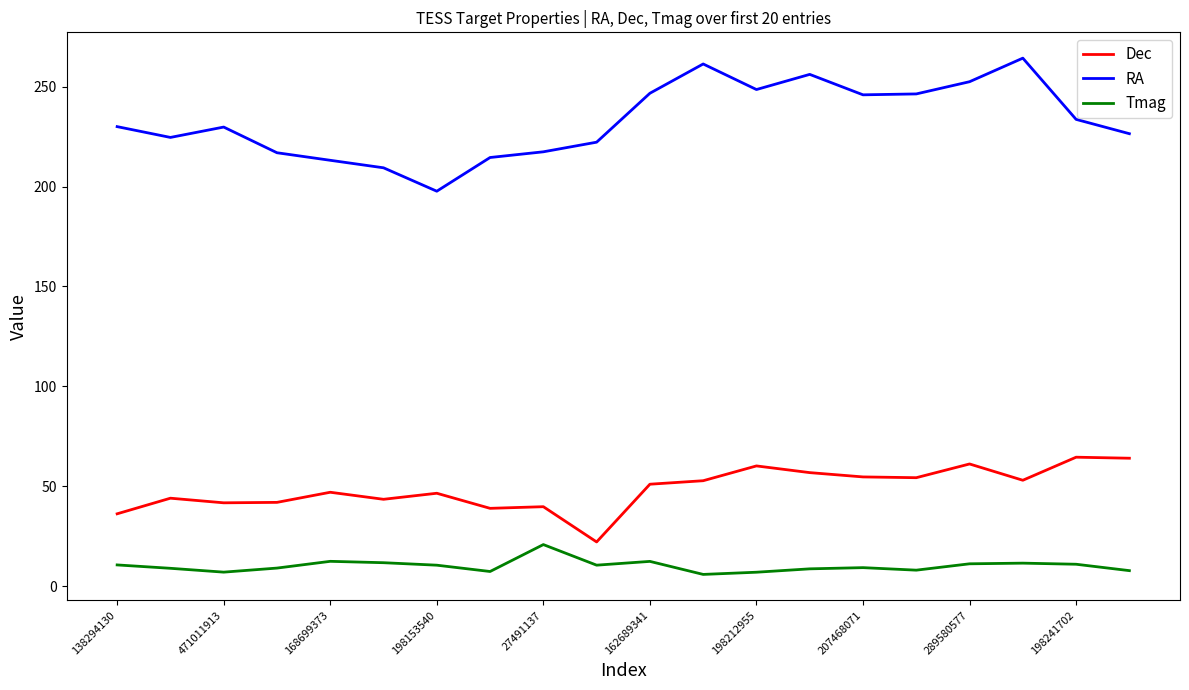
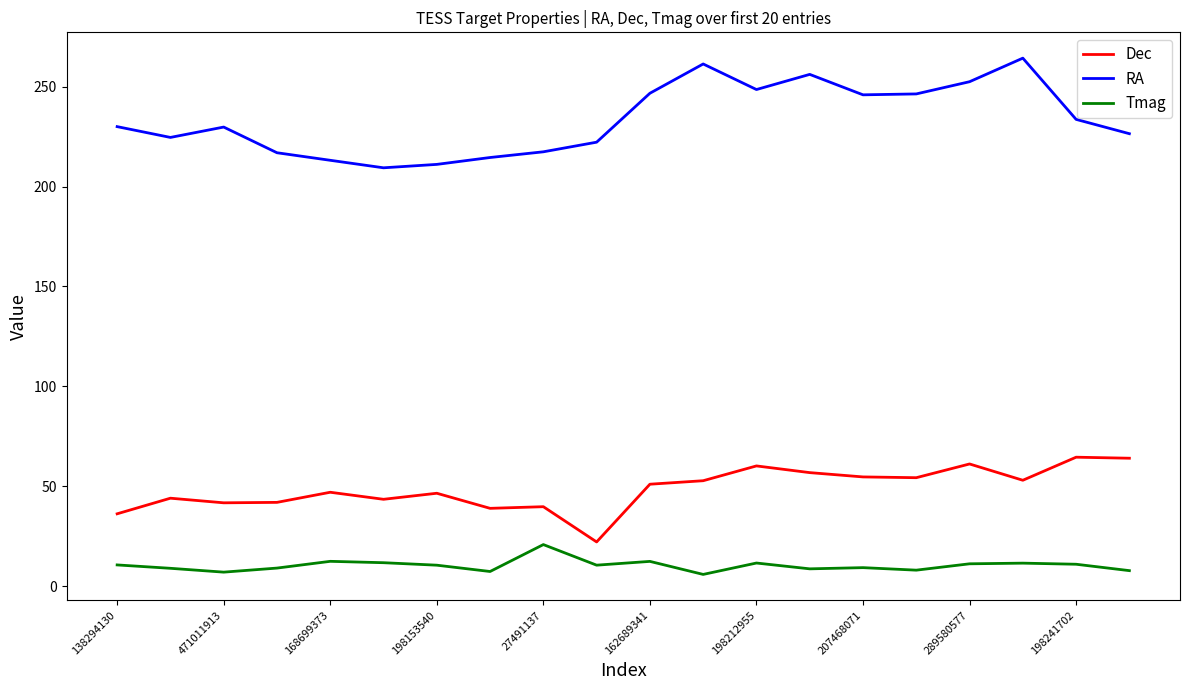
RA, 198153540: 198 -> 211
Tmag, 198212955: 7 -> 12
